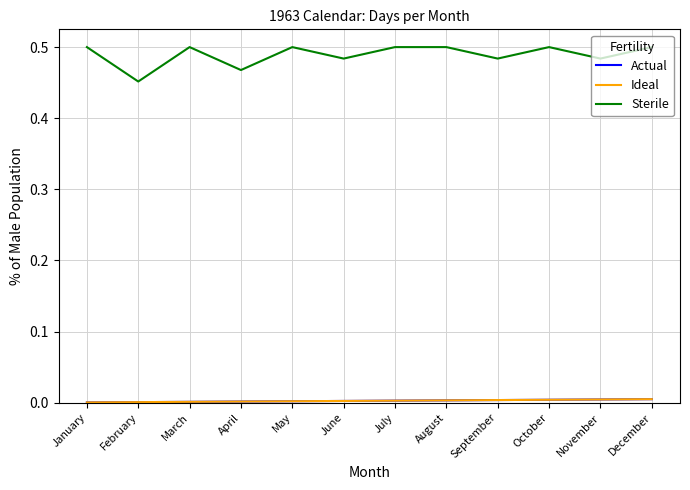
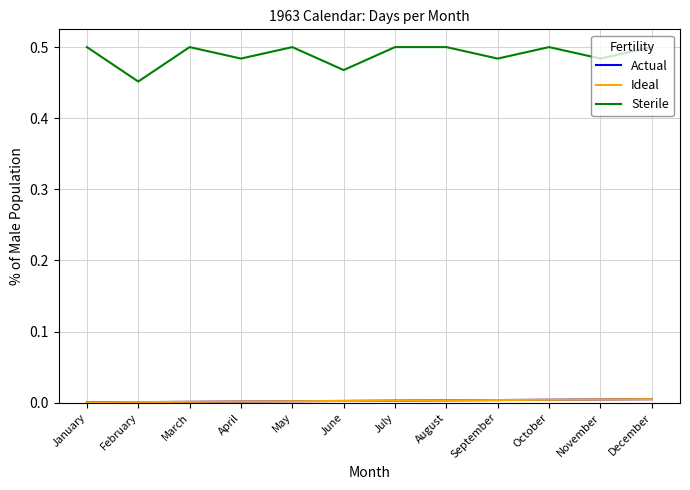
Sterile, April: 0.47 -> 0.48
Sterile, June: 0.48 -> 0.47
